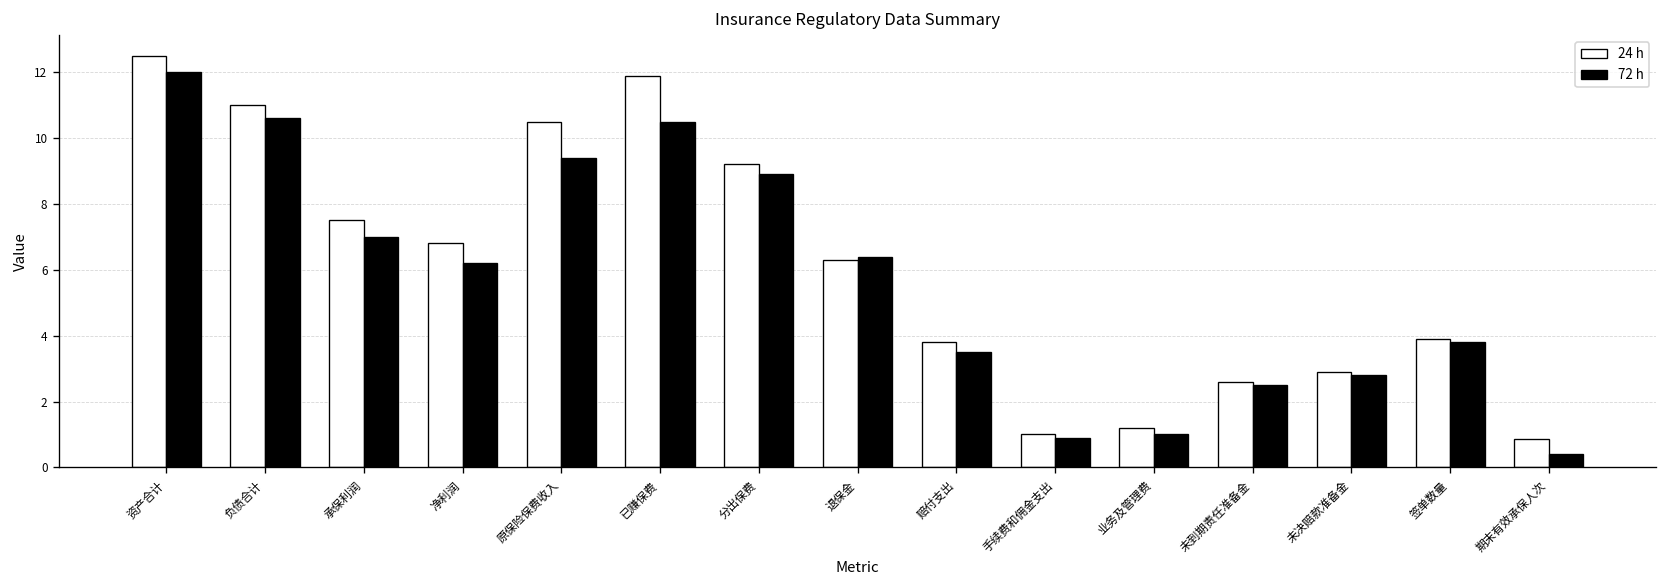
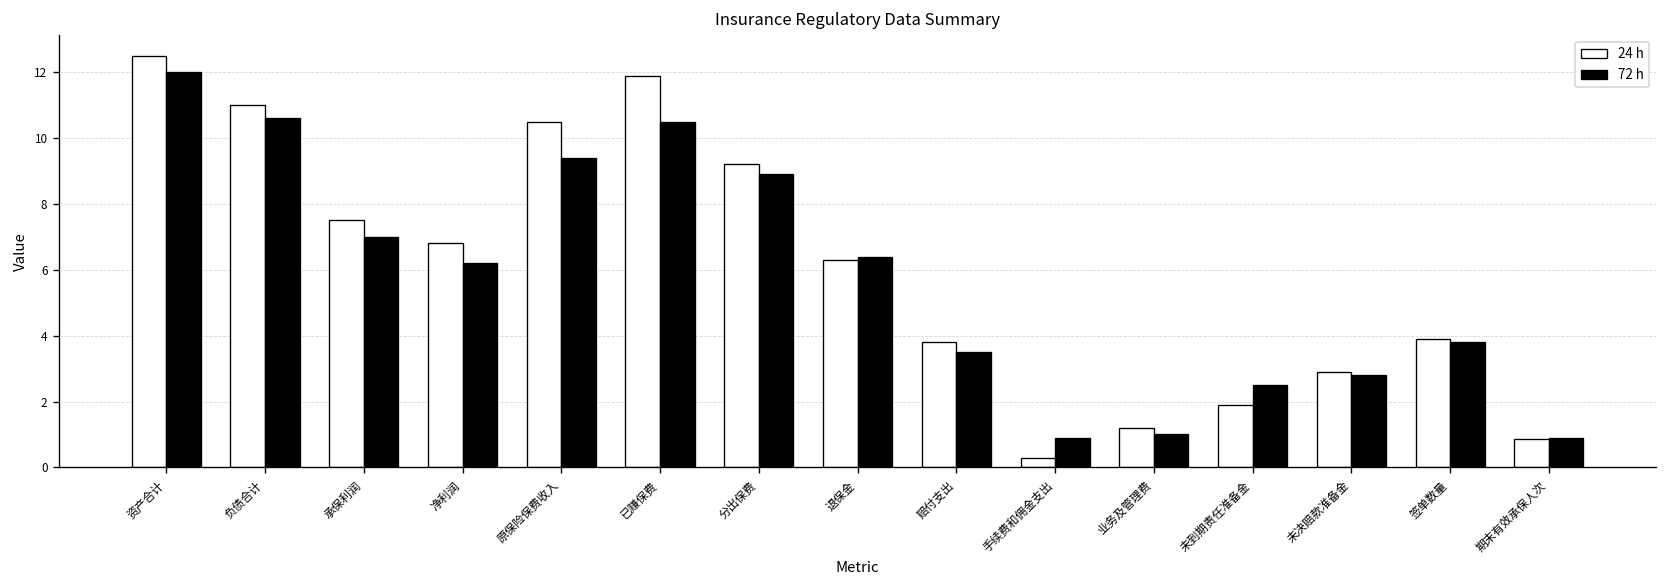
24 h, 手续费和佣金支出: 1.0 -> 0.3
24 h, 未到期责任准备金: 2.6 -> 1.9
72 h, 期末有效承保人次: 0.4 -> 0.9
